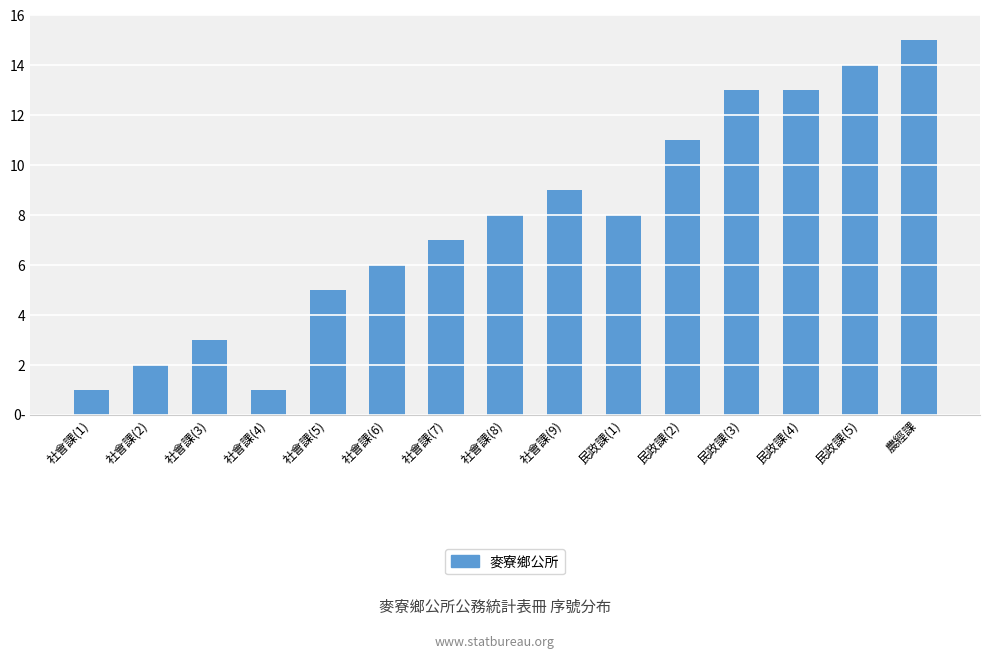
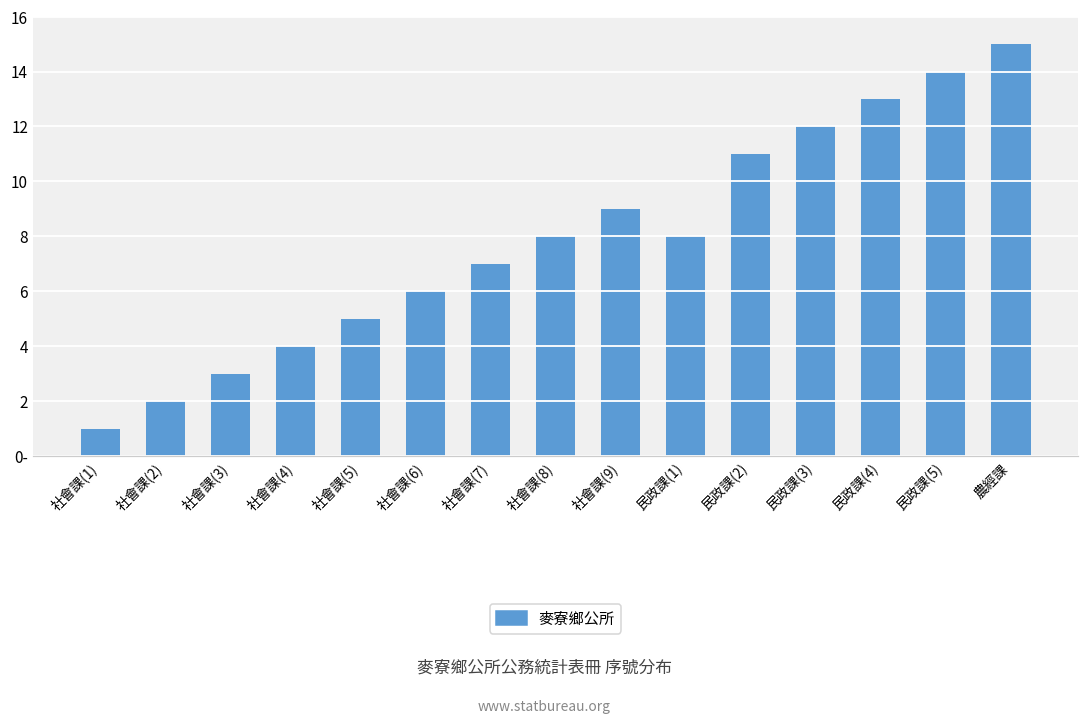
社會課(4): 1 -> 4
民政課(3): 13 -> 12
